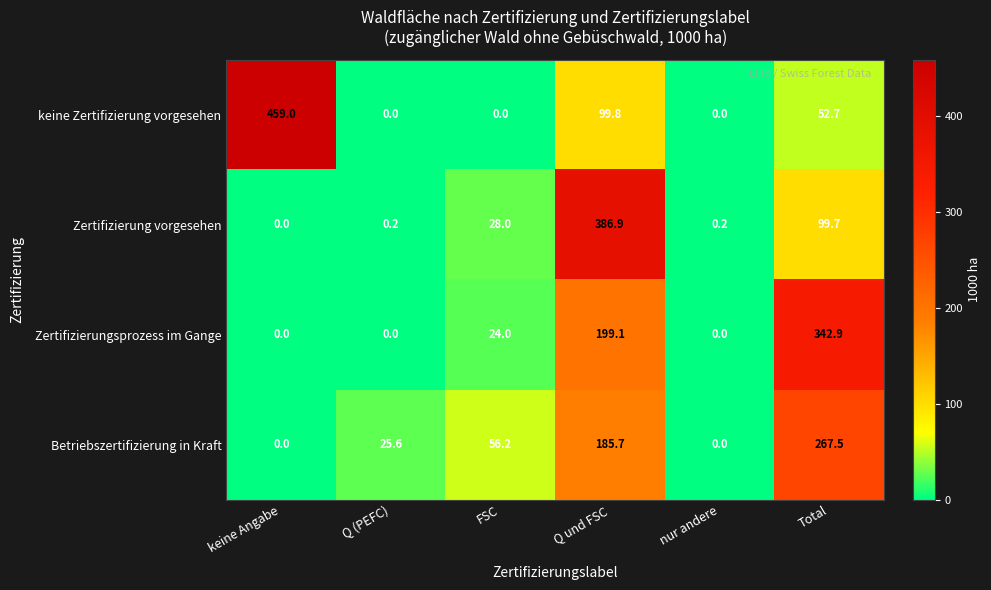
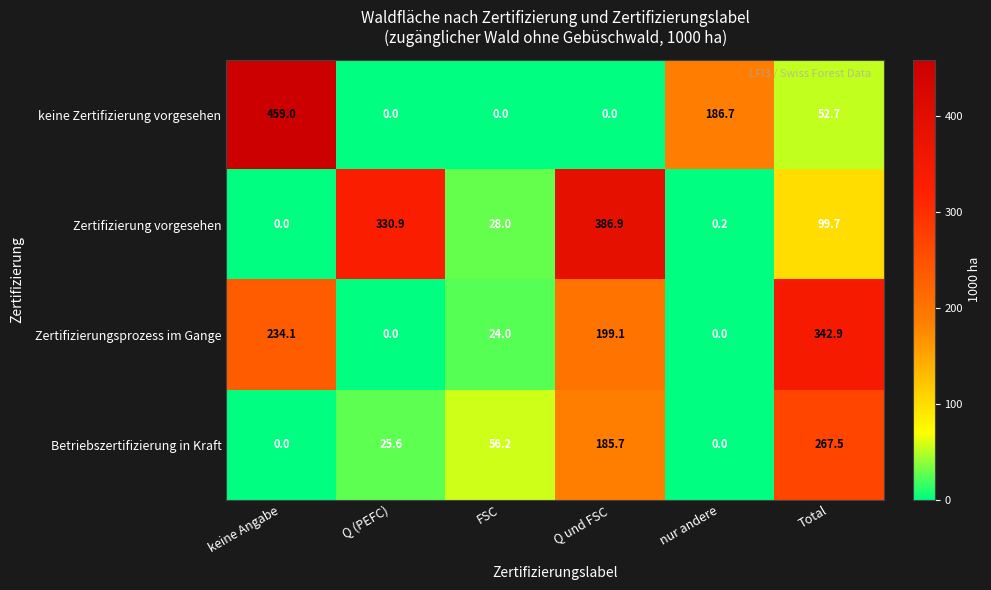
keine Zertifizierung vorgesehen, Q und FSC: 99.8 -> 0.0
keine Zertifizierung vorgesehen, nur andere: 0.0 -> 186.7
Zertifizierung vorgesehen, Q (PEFC): 0.2 -> 330.9
Zertifizierungsprozess im Gange, keine Angabe: 0.0 -> 234.1
